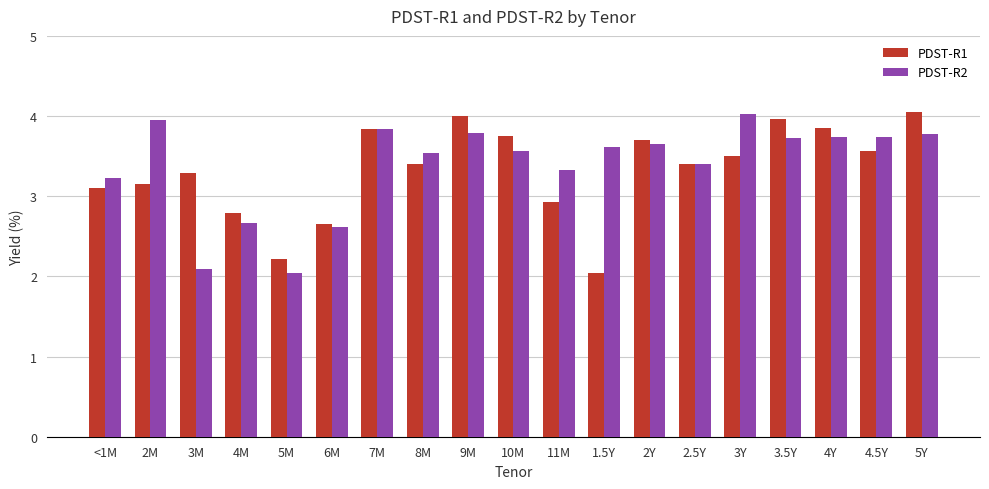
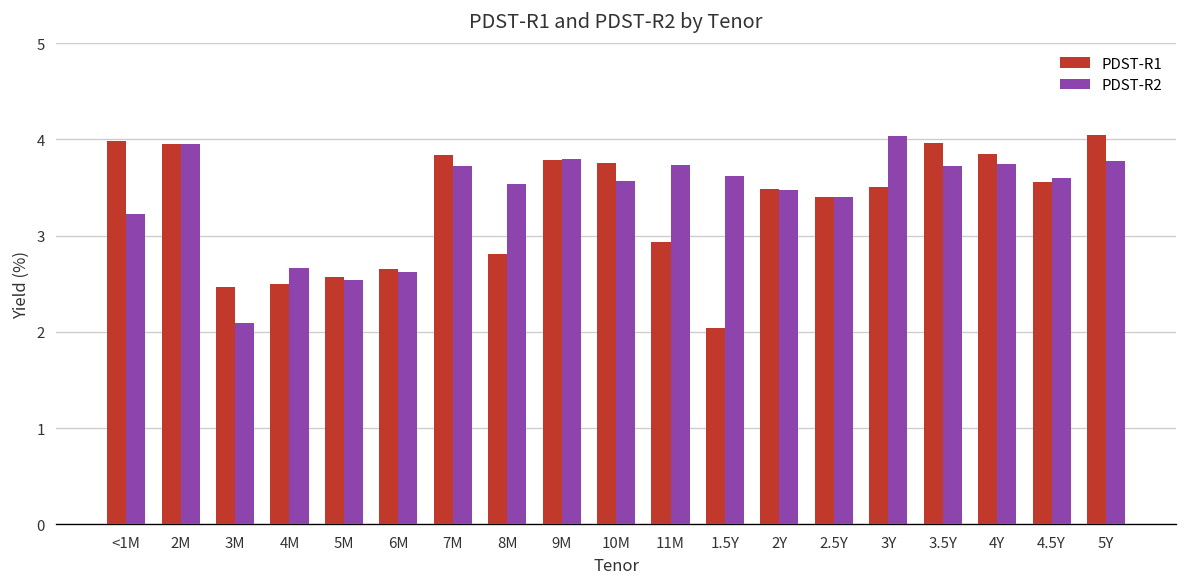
PDST-R1, <1M: 3.1 -> 4.0
PDST-R1, 2M: 3.2 -> 4.0
PDST-R1, 3M: 3.3 -> 2.5
PDST-R1, 4M: 2.8 -> 2.5
PDST-R1, 5M: 2.2 -> 2.6
PDST-R2, 5M: 2.0 -> 2.5
PDST-R2, 7M: 3.8 -> 3.7
PDST-R1, 8M: 3.4 -> 2.8
PDST-R1, 9M: 4.0 -> 3.8
PDST-R2, 11M: 3.3 -> 3.7
PDST-R1, 2Y: 3.7 -> 3.5
PDST-R2, 2Y: 3.7 -> 3.5
PDST-R2, 4.5Y: 3.7 -> 3.6
